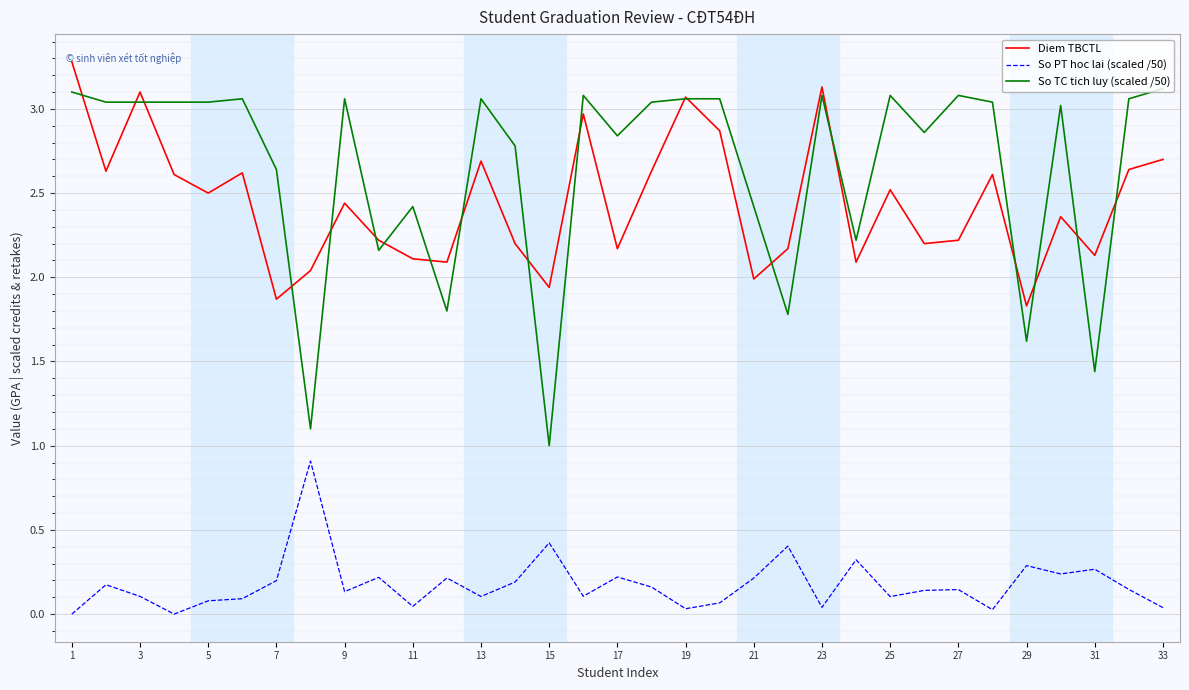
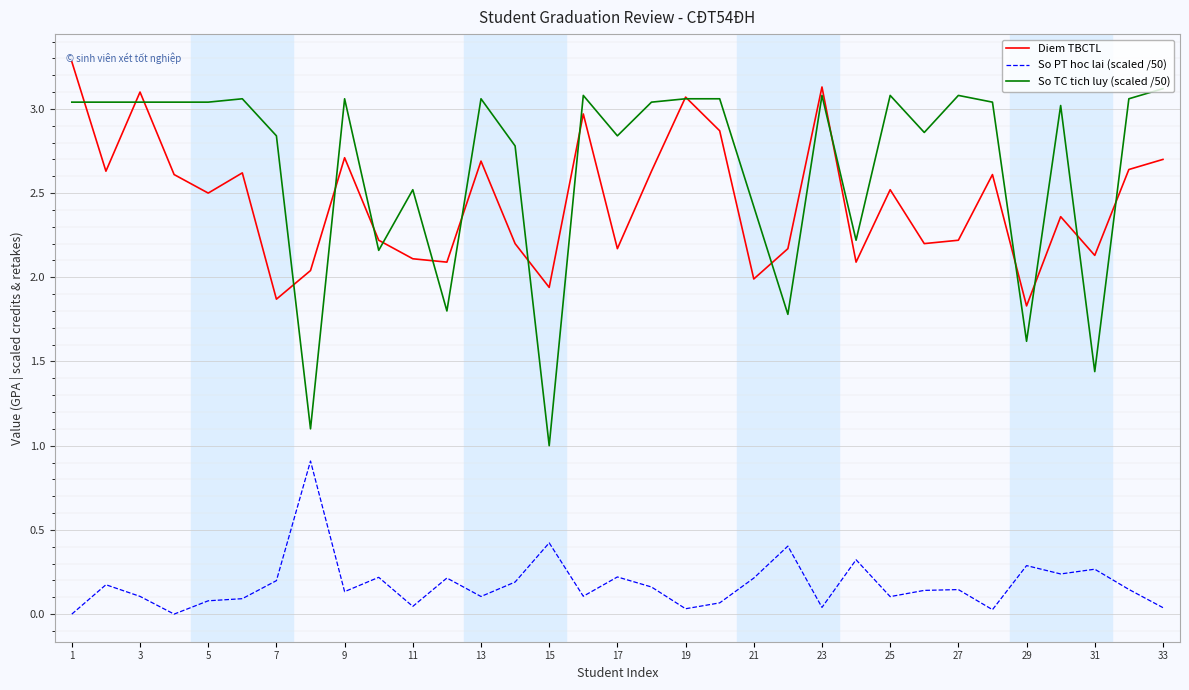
So TC tich luy (scaled /50), 1: 3.10 -> 3.04
So TC tich luy (scaled /50), 7: 2.64 -> 2.84
Diem TBCTL, 9: 2.44 -> 2.71
So TC tich luy (scaled /50), 11: 2.42 -> 2.52
